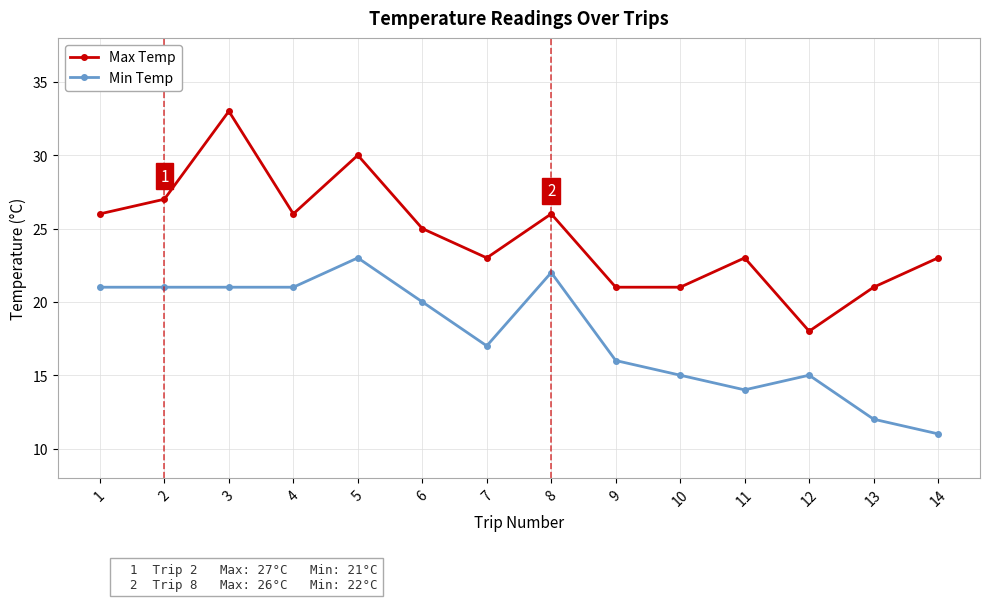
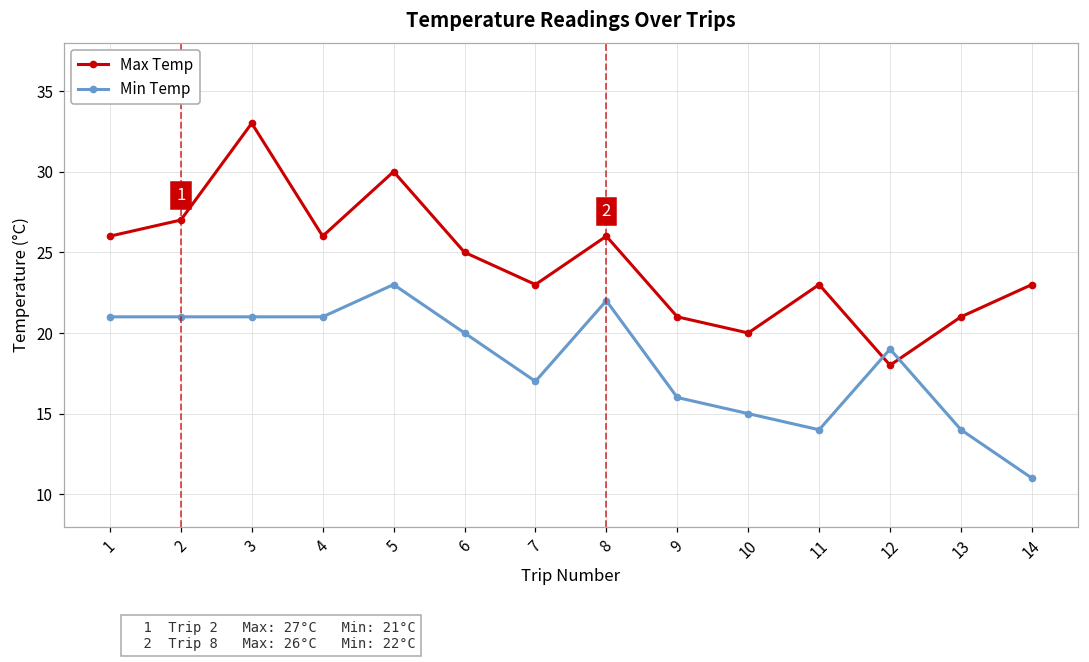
Max Temp, 10: 21 -> 20
Min Temp, 12: 15 -> 19
Min Temp, 13: 12 -> 14
